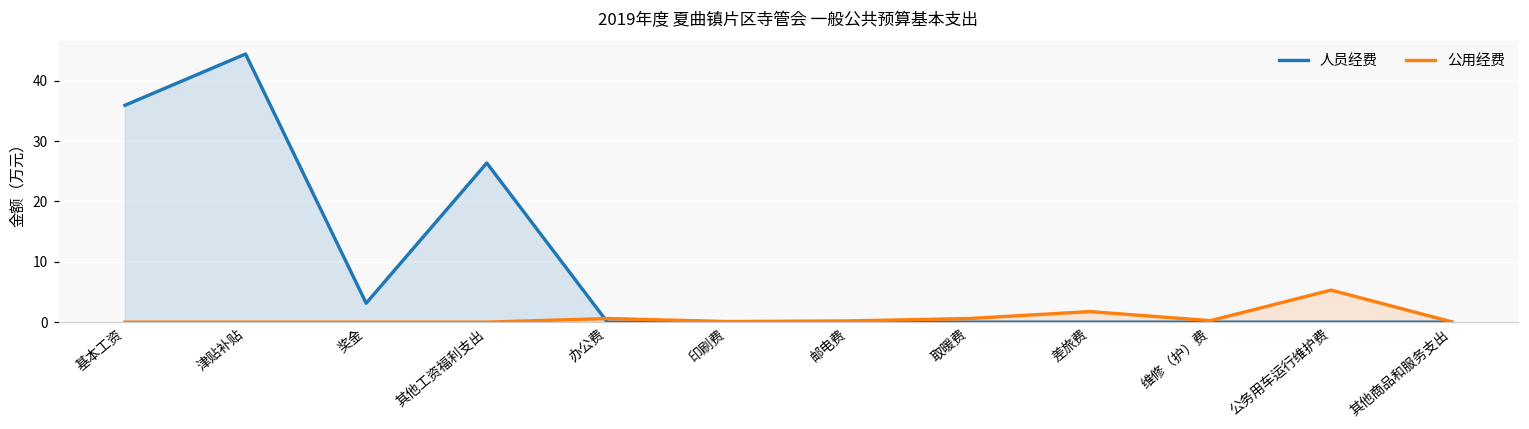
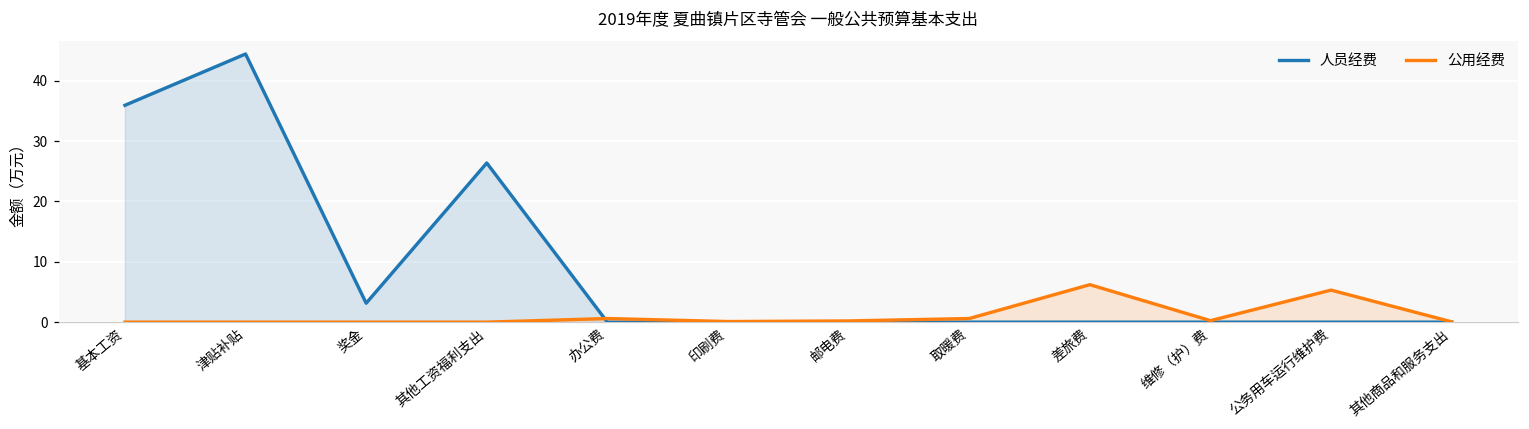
公用经费, 差旅费: 2 -> 6
